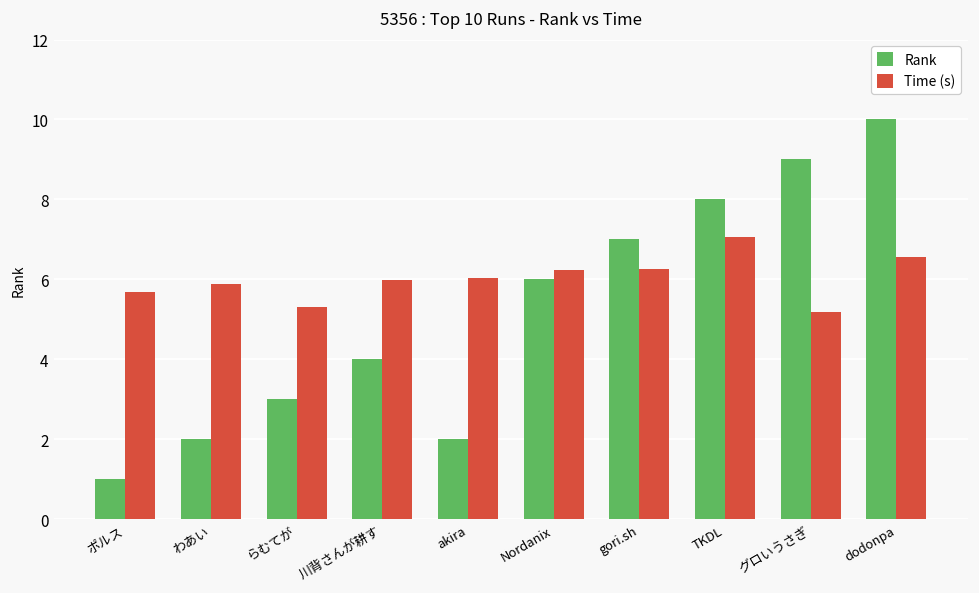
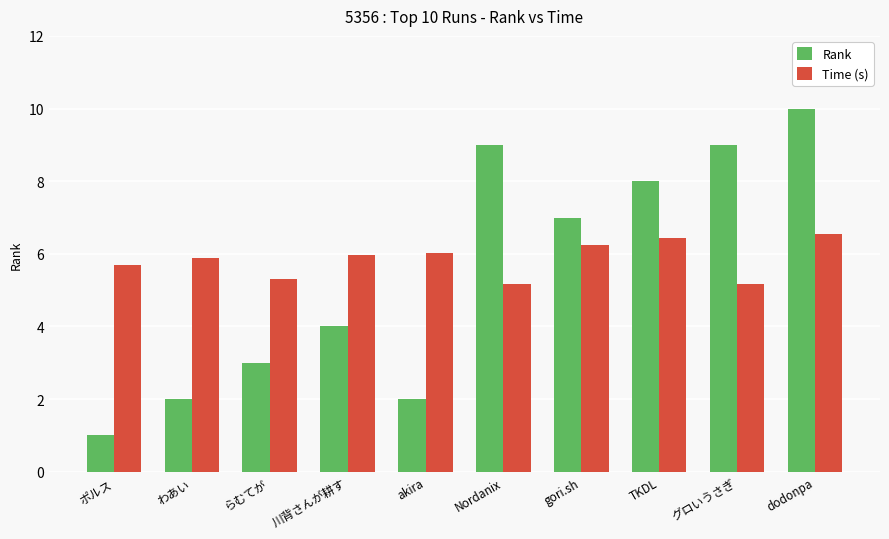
Rank, Nordanix: 6 -> 9
Time (s), Nordanix: 6.2 -> 5.2
Time (s), TKDL: 7.1 -> 6.4
